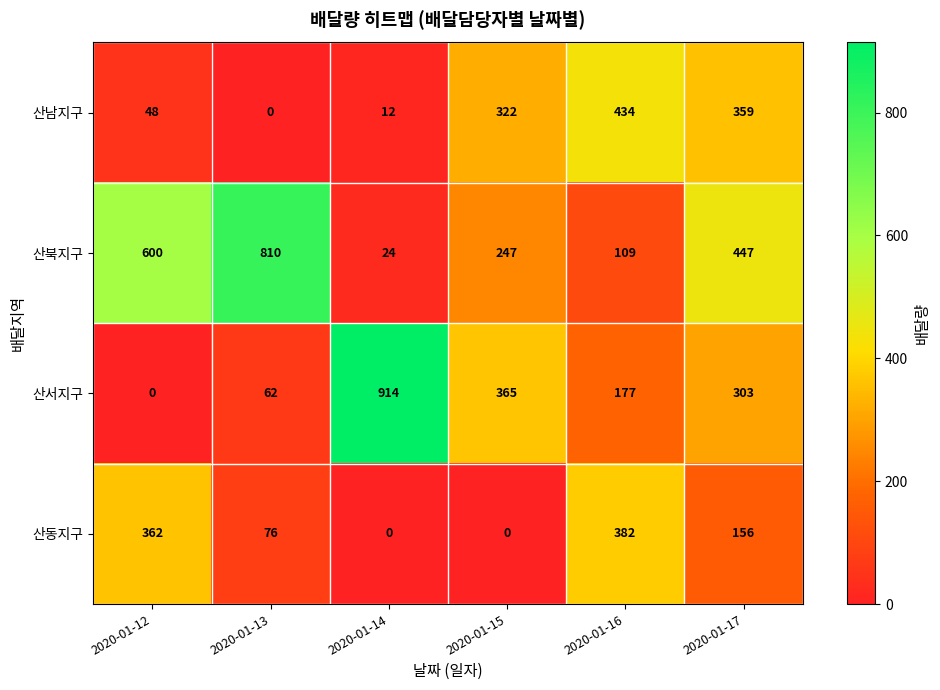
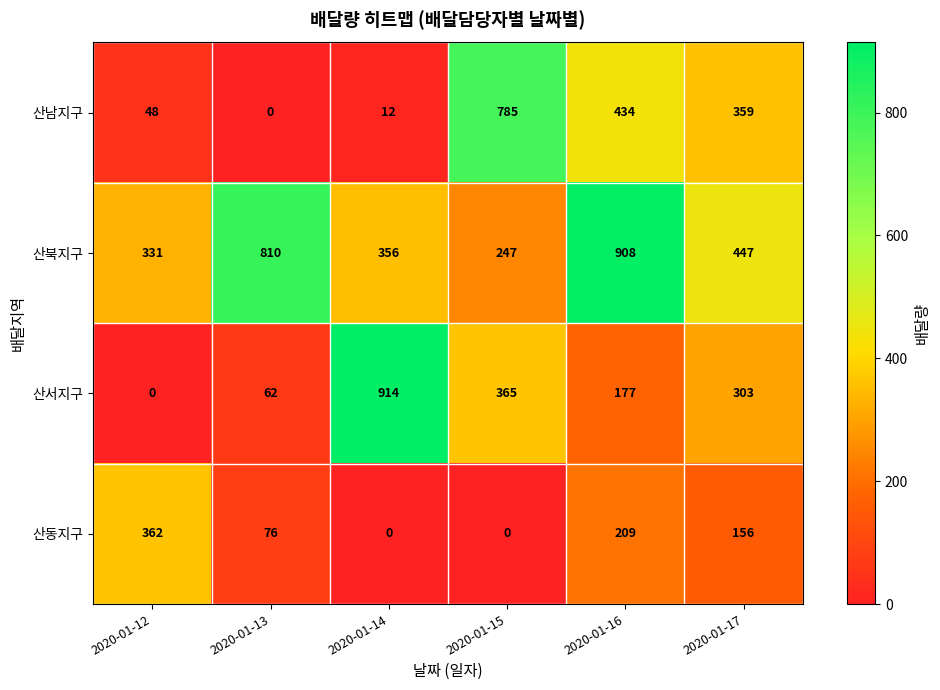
산남지구, 2020-01-15: 322 -> 785
산북지구, 2020-01-12: 600 -> 331
산북지구, 2020-01-14: 24 -> 356
산북지구, 2020-01-16: 109 -> 908
산동지구, 2020-01-16: 382 -> 209
